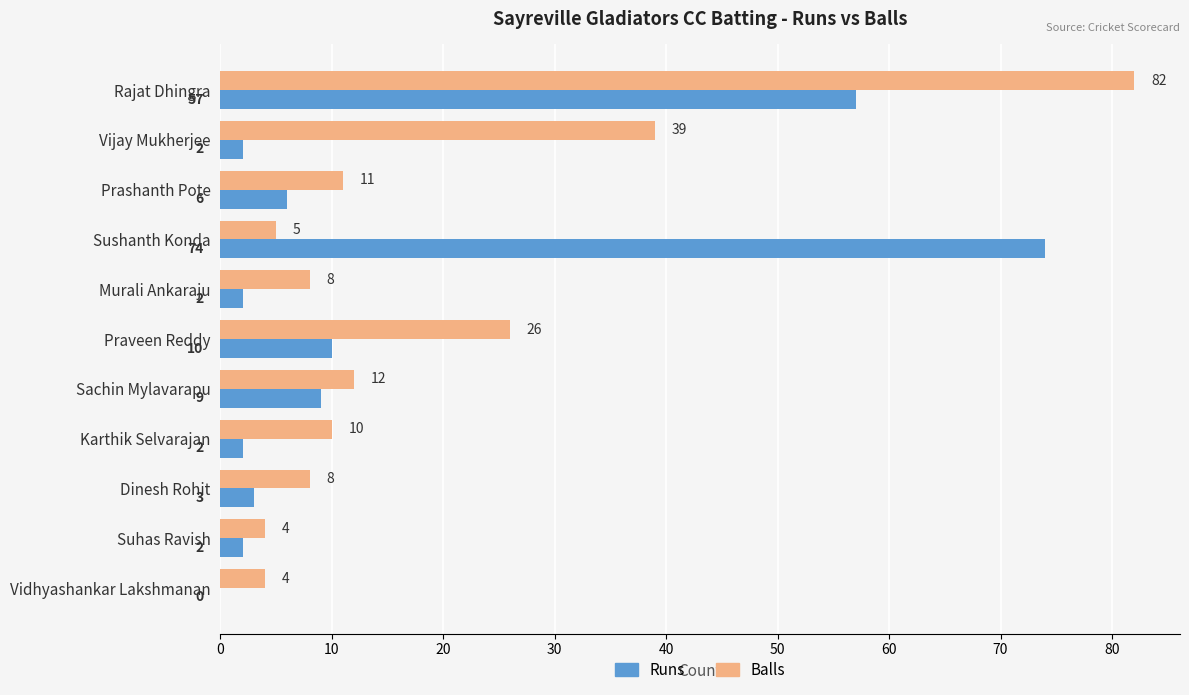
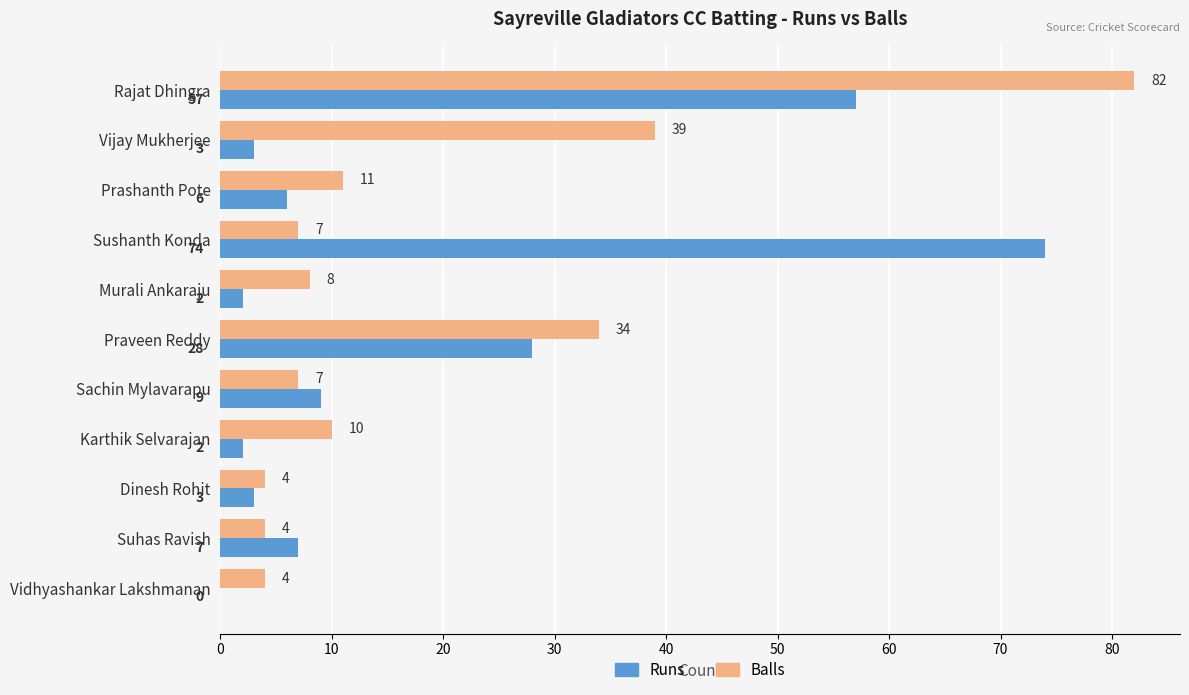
Runs, Vijay Mukherjee: 2 -> 3
Balls, Sushanth Konda: 5 -> 7
Balls, Praveen Reddy: 26 -> 34
Runs, Praveen Reddy: 10 -> 28
Balls, Sachin Mylavarapu: 12 -> 7
Balls, Dinesh Rohit: 8 -> 4
Runs, Suhas Ravish: 2 -> 7
